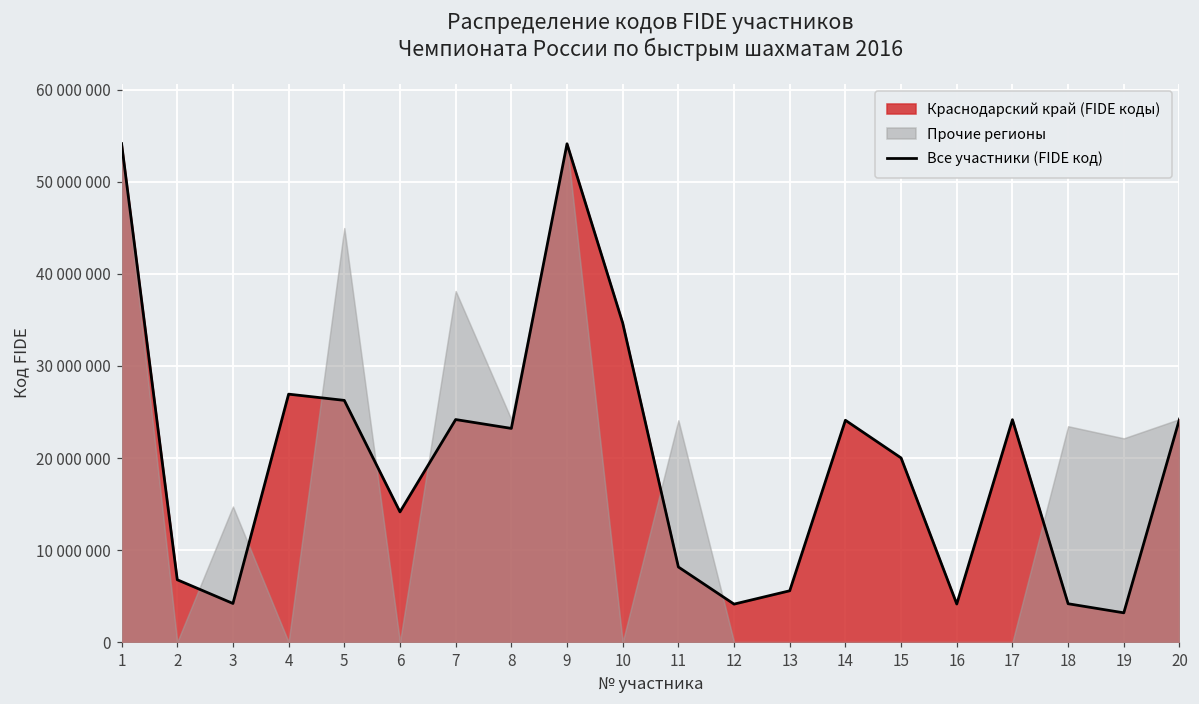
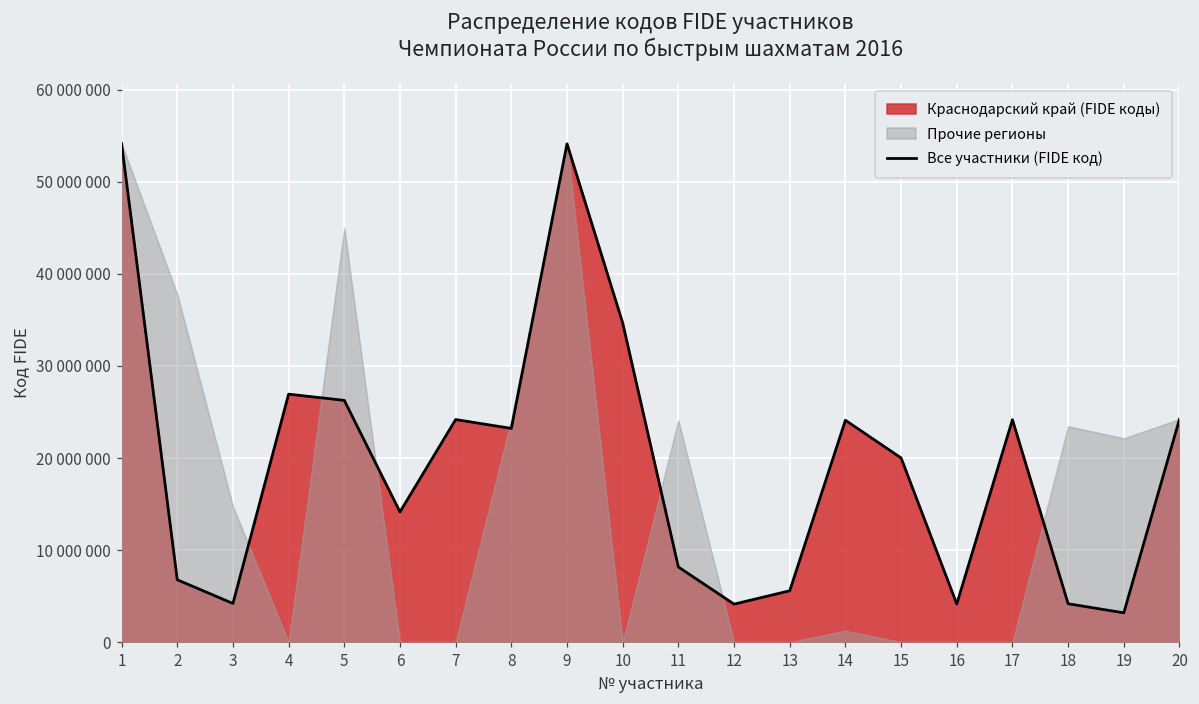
Прочие регионы, 2: 0 -> 38000000
Прочие регионы, 7: 38000000 -> 0
Прочие регионы, 14: 0 -> 1000000
